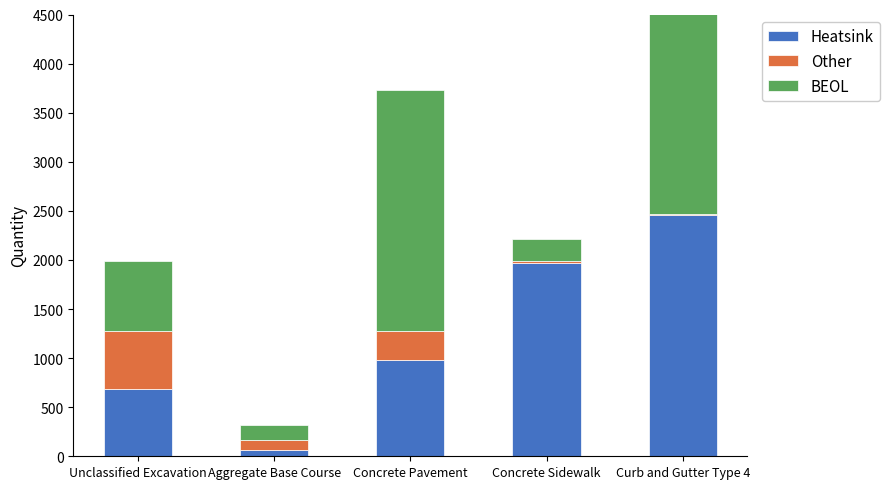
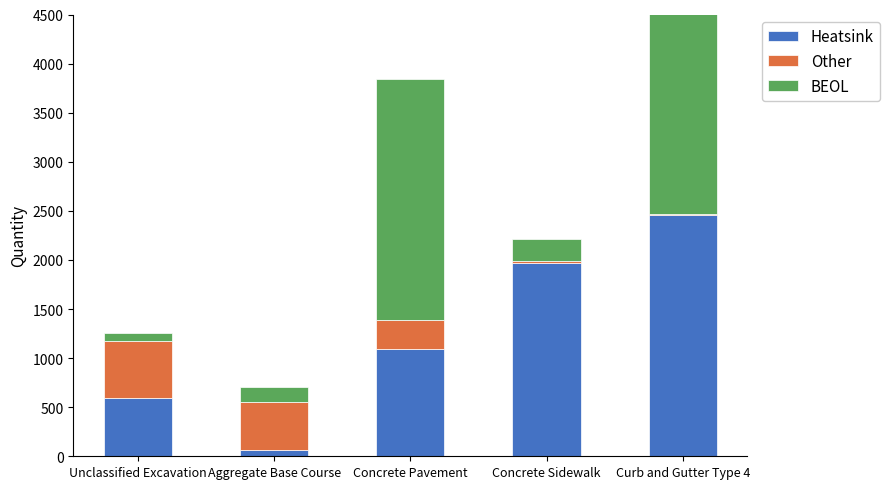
Heatsink, Unclassified Excavation: 700 -> 600
BEOL, Unclassified Excavation: 700 -> 100
Other, Aggregate Base Course: 100 -> 500
Heatsink, Concrete Pavement: 1000 -> 1100
